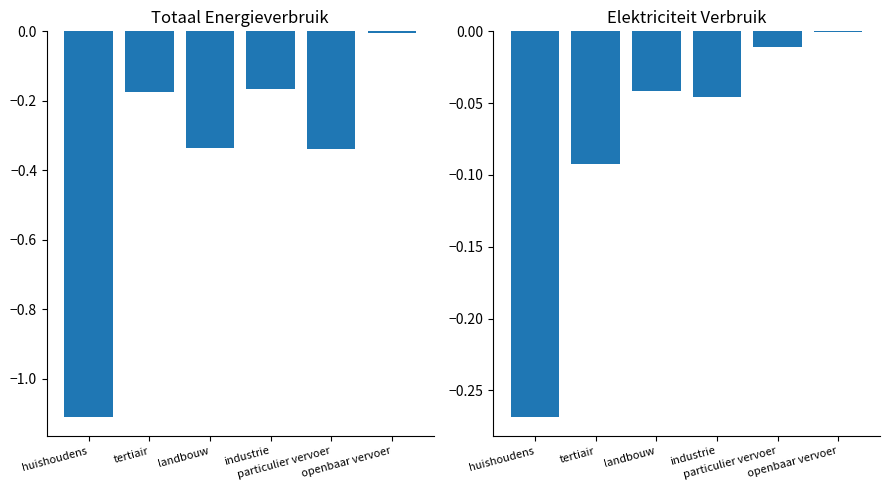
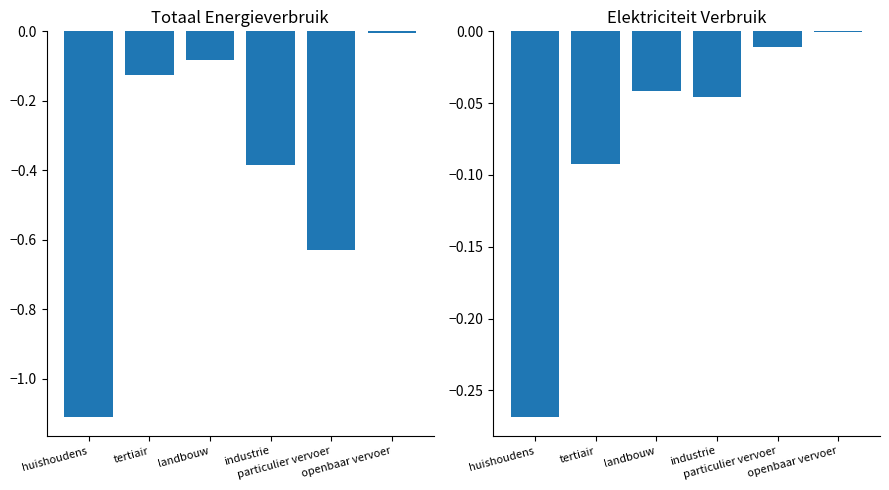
Totaal Energieverbruik, tertiair: -0.18 -> -0.13
Totaal Energieverbruik, landbouw: -0.34 -> -0.08
Totaal Energieverbruik, industrie: -0.17 -> -0.38
Totaal Energieverbruik, particulier vervoer: -0.34 -> -0.63
